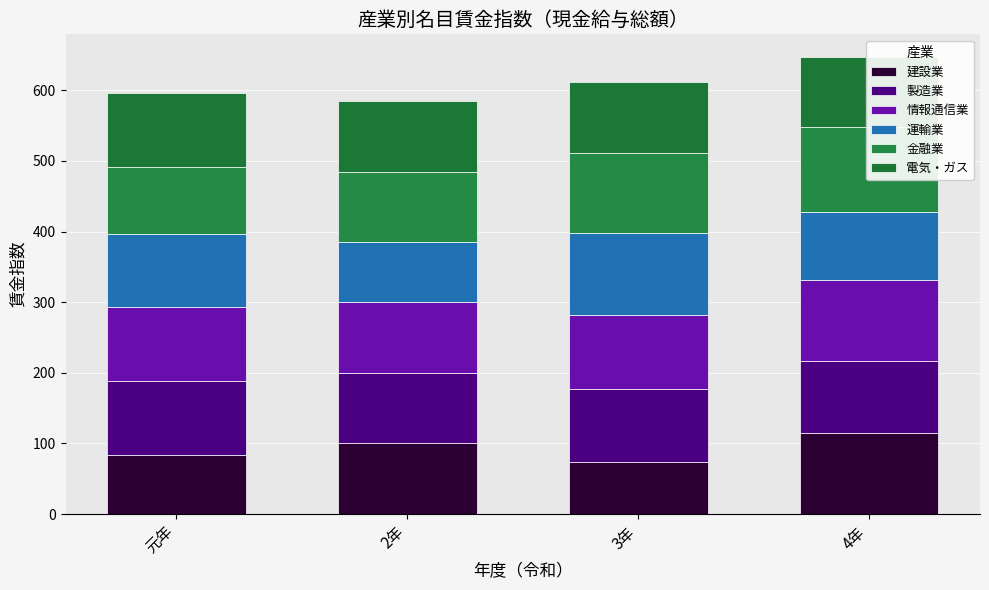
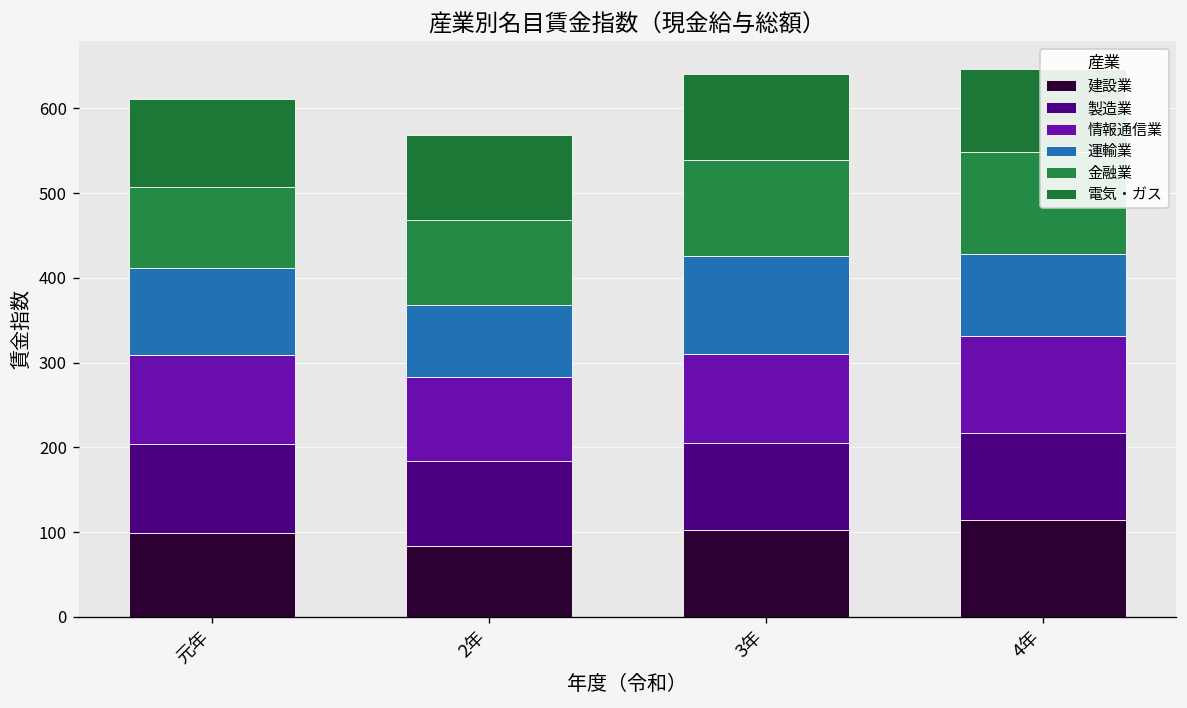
建設業, 元年: 80 -> 100
建設業, 2年: 100 -> 80
建設業, 3年: 70 -> 100
